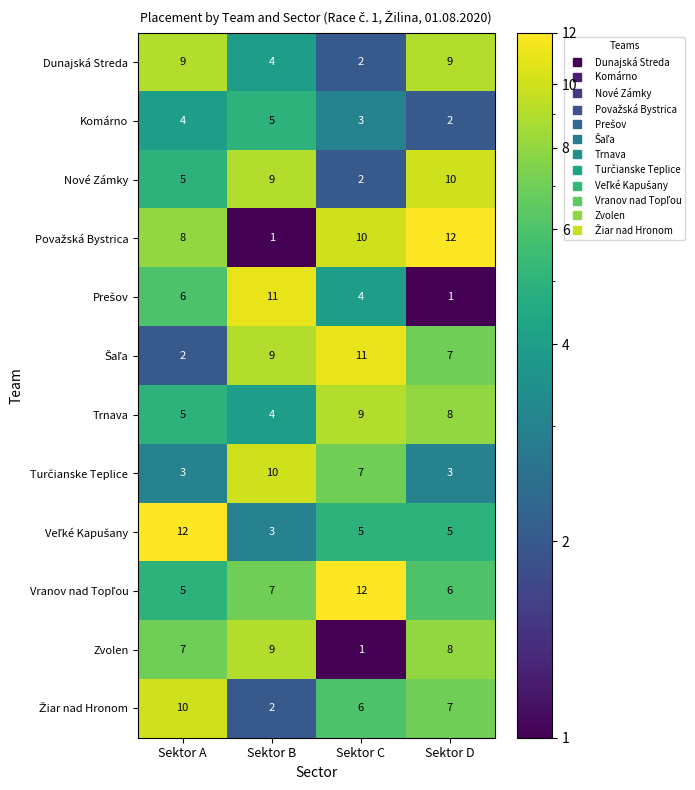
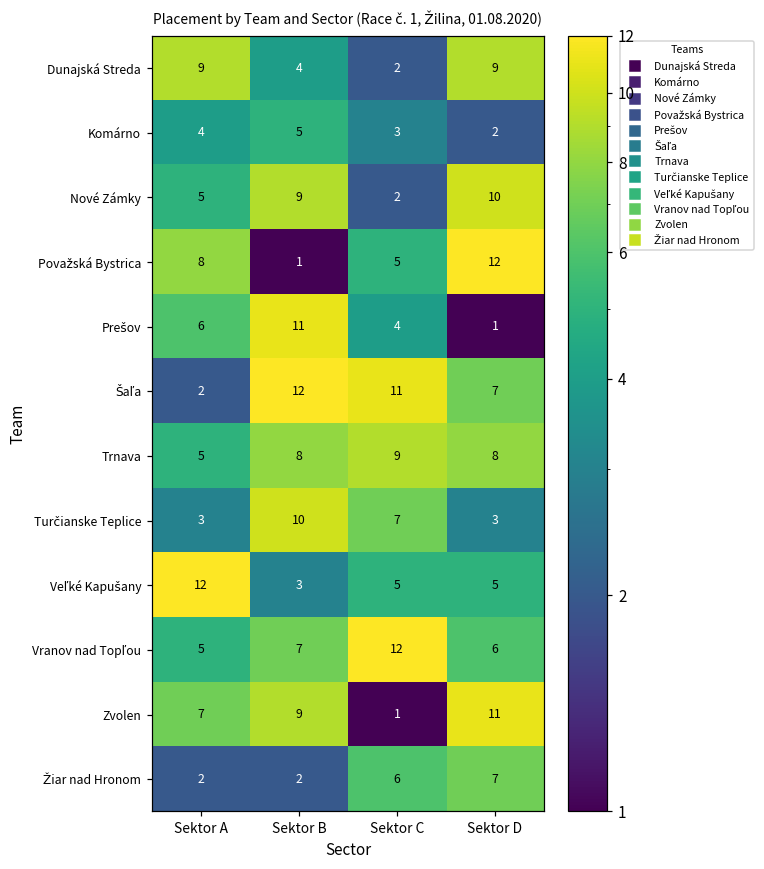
Považská Bystrica, Sektor C: 10 -> 5
Šaľa, Sektor B: 9 -> 12
Trnava, Sektor B: 4 -> 8
Zvolen, Sektor D: 8 -> 11
Žiar nad Hronom, Sektor A: 10 -> 2
